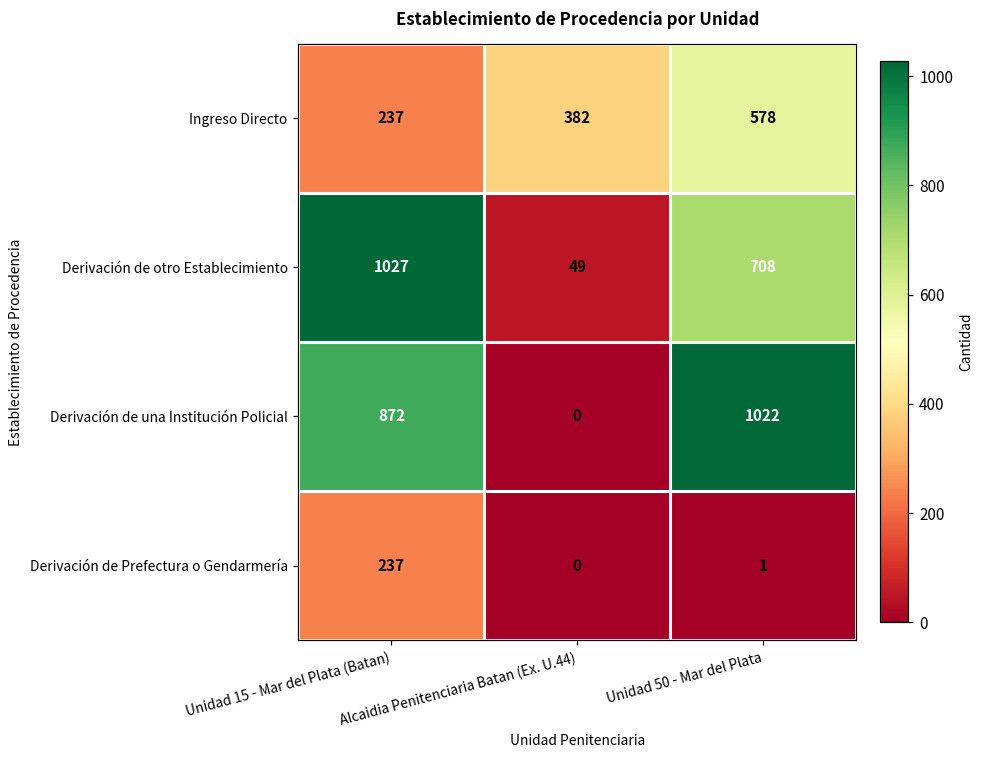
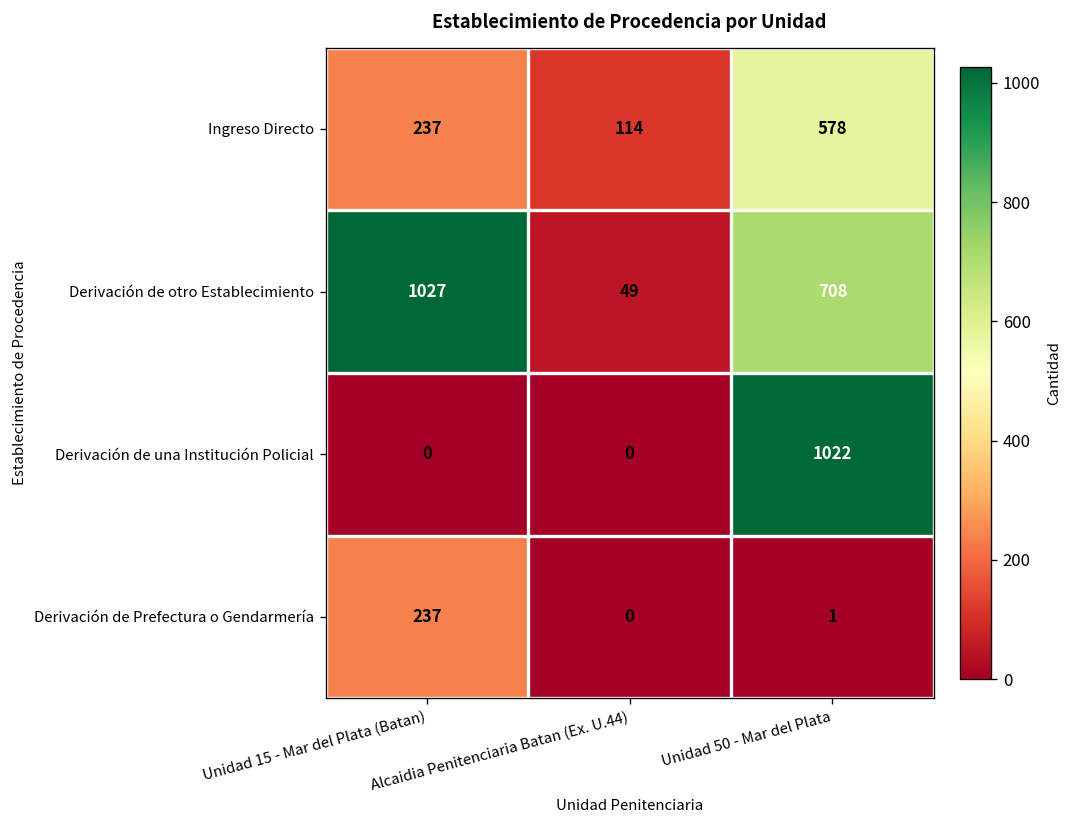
Ingreso Directo, Alcaidia Penitenciaria Batan (Ex. U.44): 382 -> 114
Derivación de una Institución Policial, Unidad 15 - Mar del Plata (Batan): 872 -> 0
